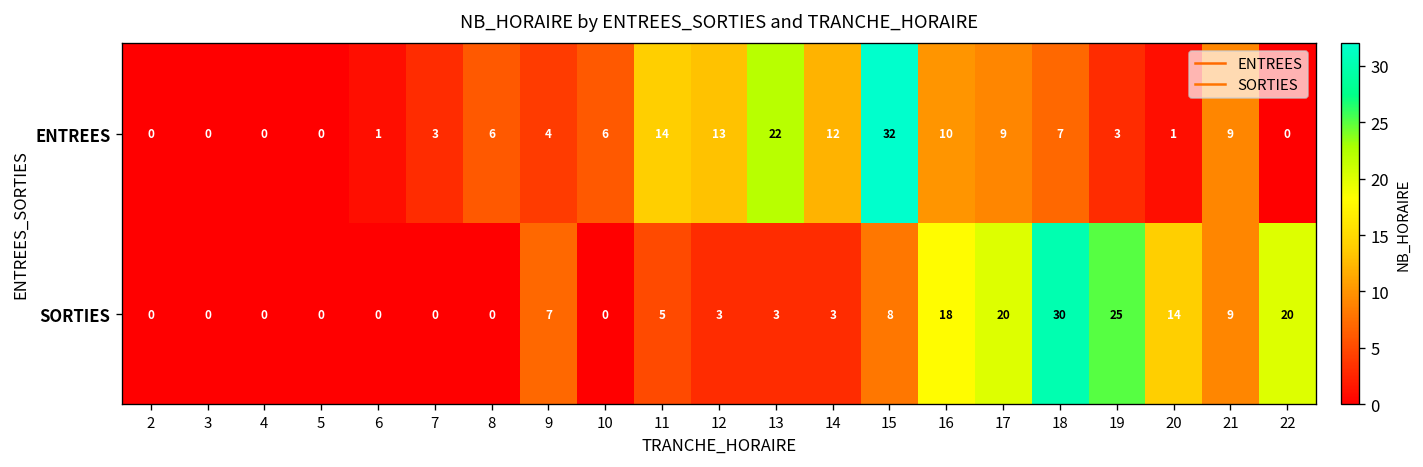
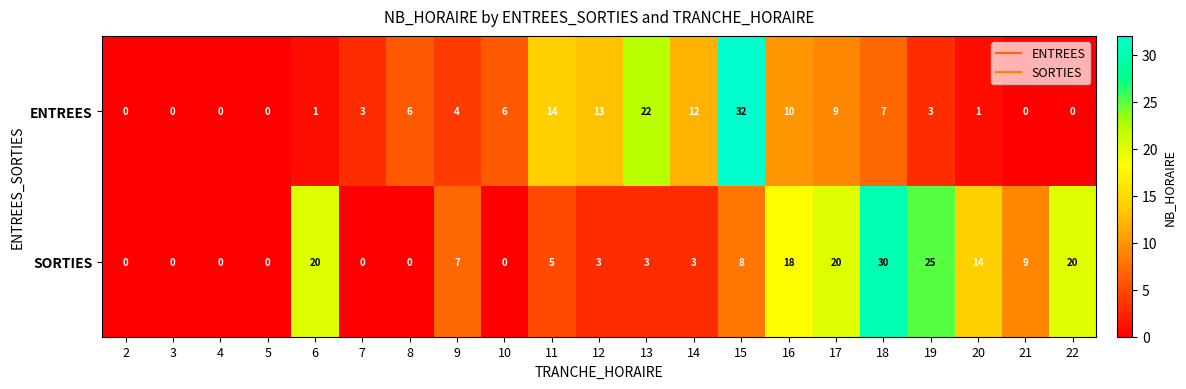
ENTREES, 21: 9 -> 0
SORTIES, 6: 0 -> 20
